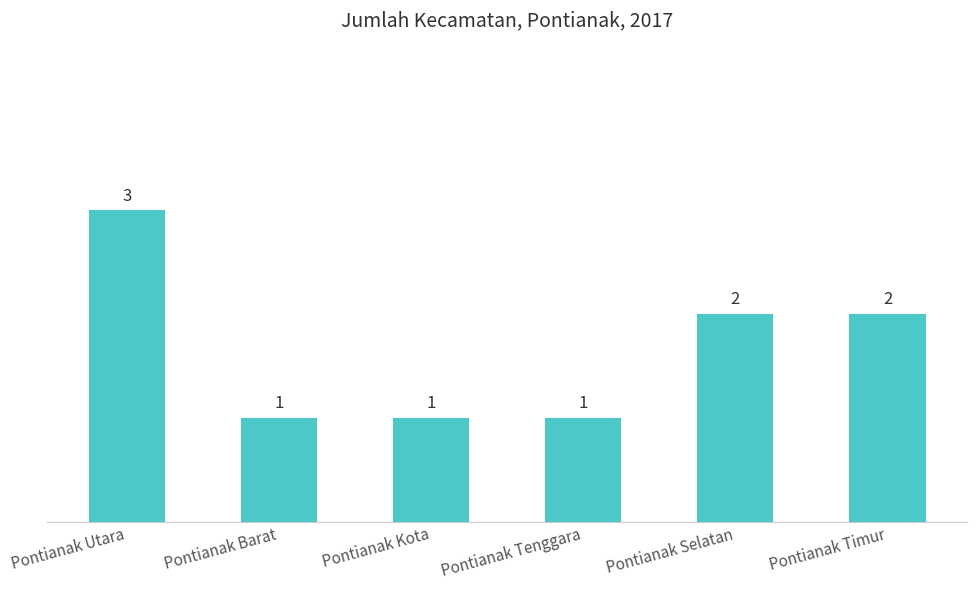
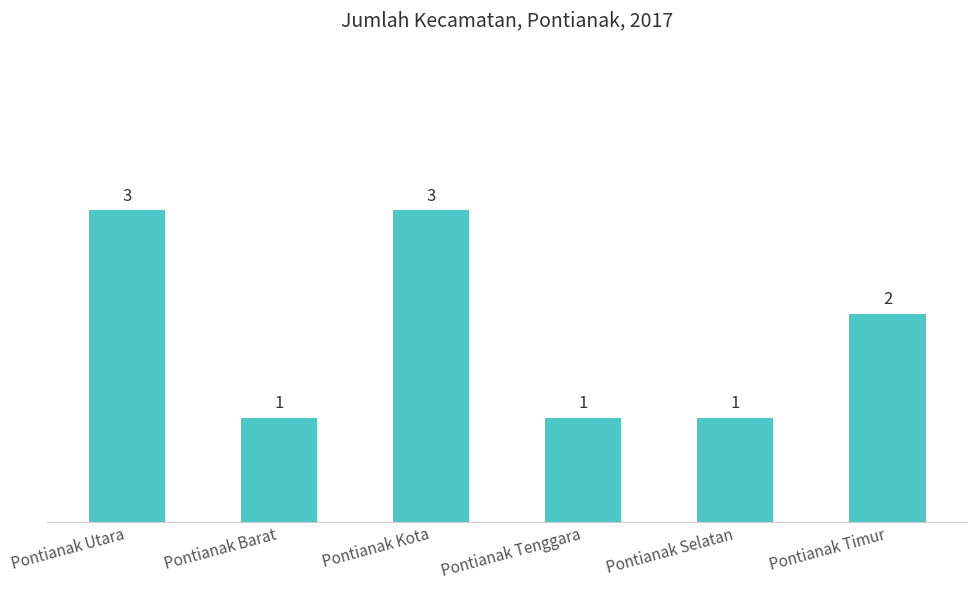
Pontianak Kota: 1 -> 3
Pontianak Selatan: 2 -> 1
